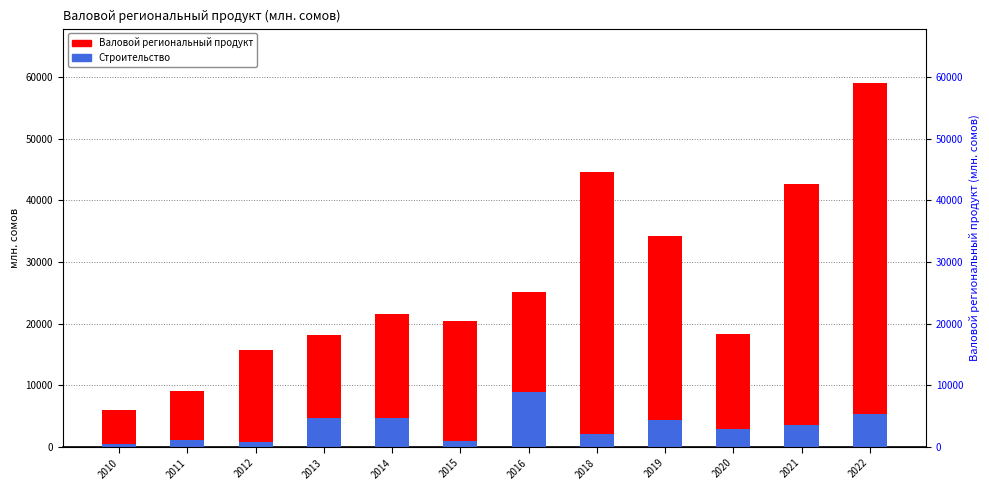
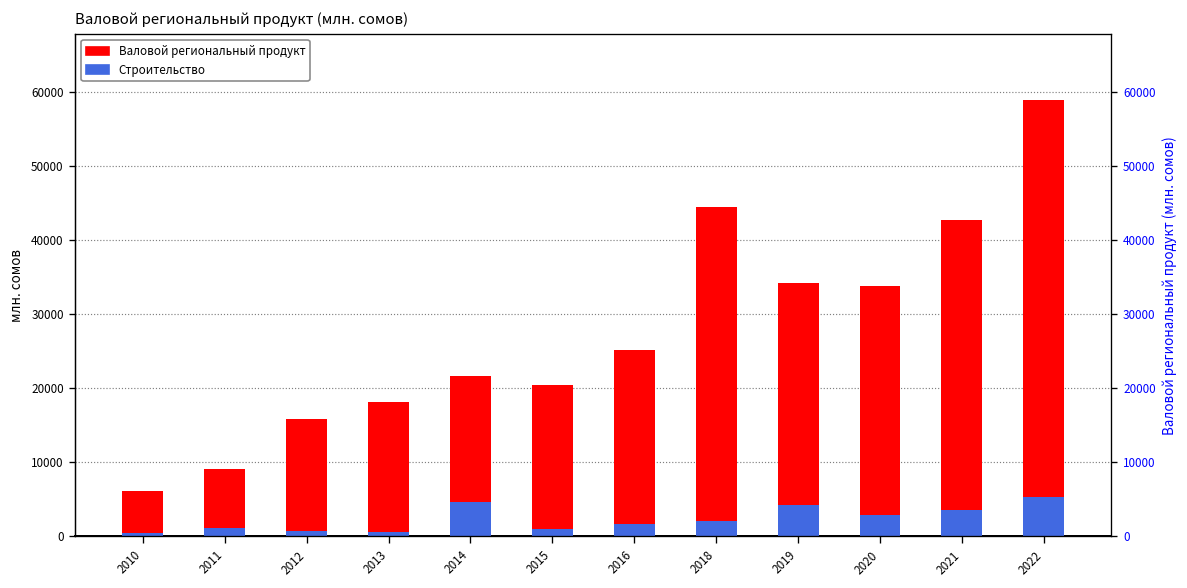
Строительство, 2013: 5000 -> 1000
Строительство, 2016: 9000 -> 2000
Валовой региональный продукт, 2020: 18000 -> 34000
